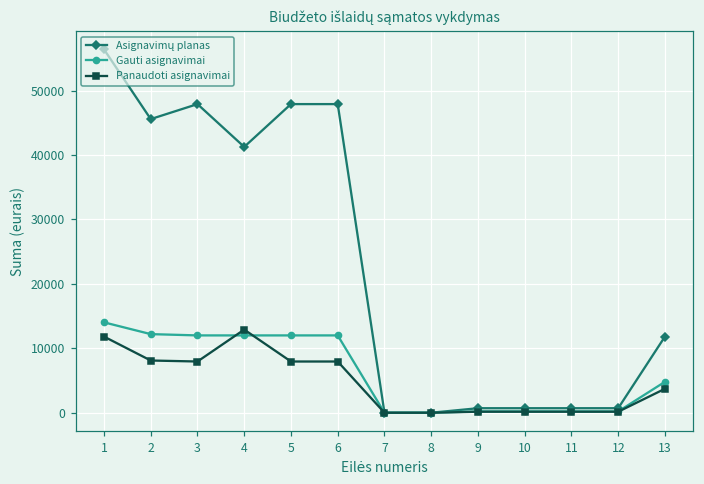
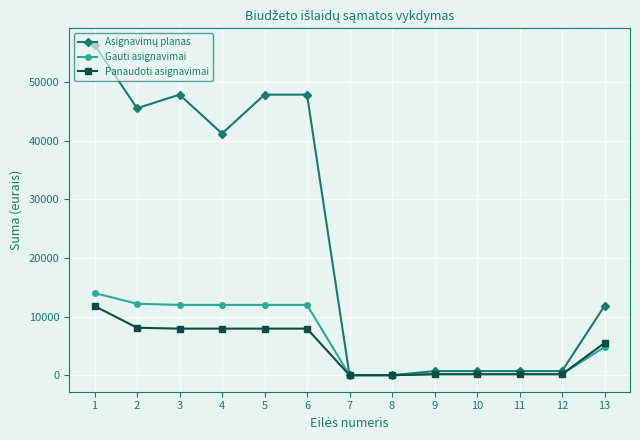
Panaudoti asignavimai, 4: 13000 -> 8000
Panaudoti asignavimai, 13: 4000 -> 5000
